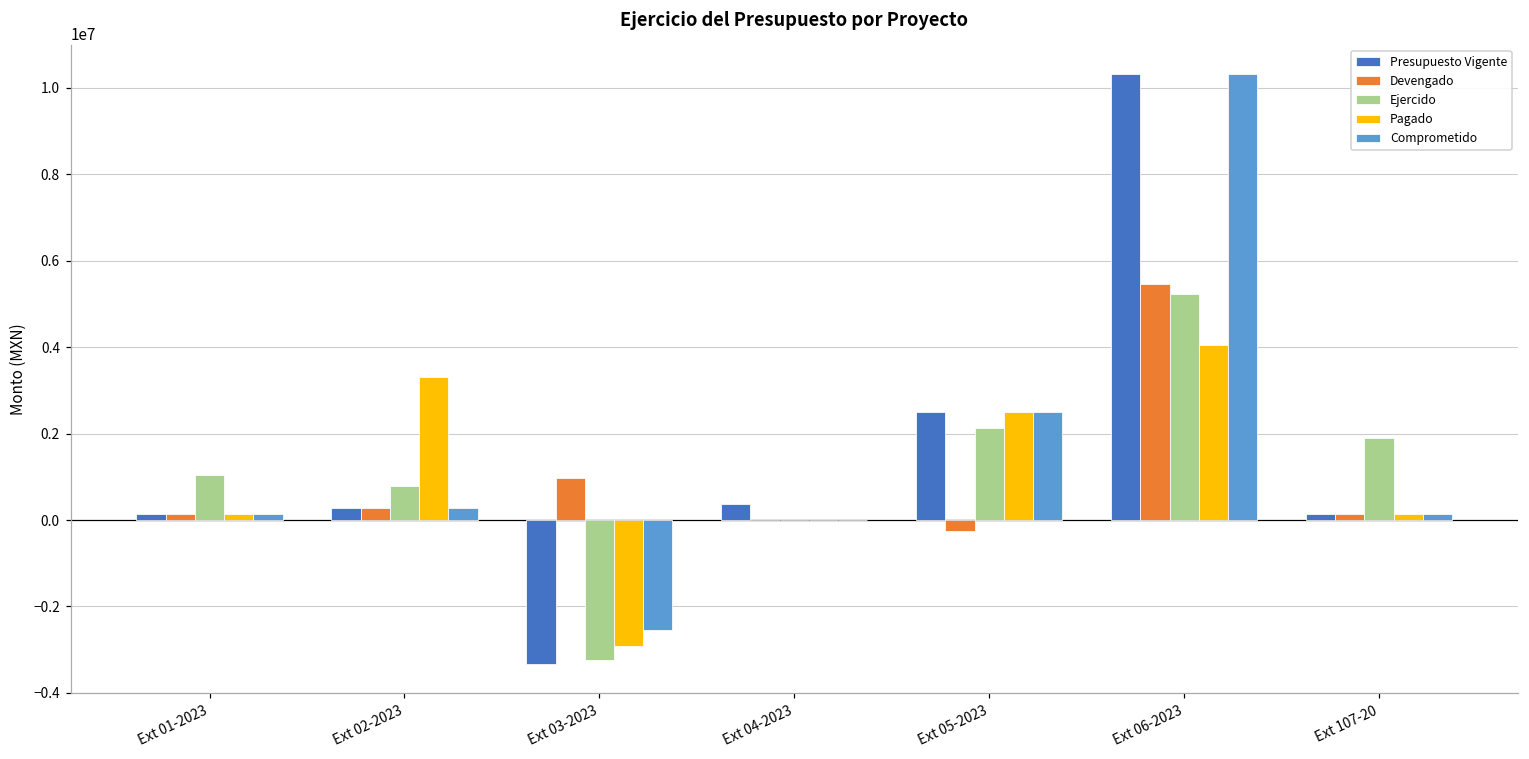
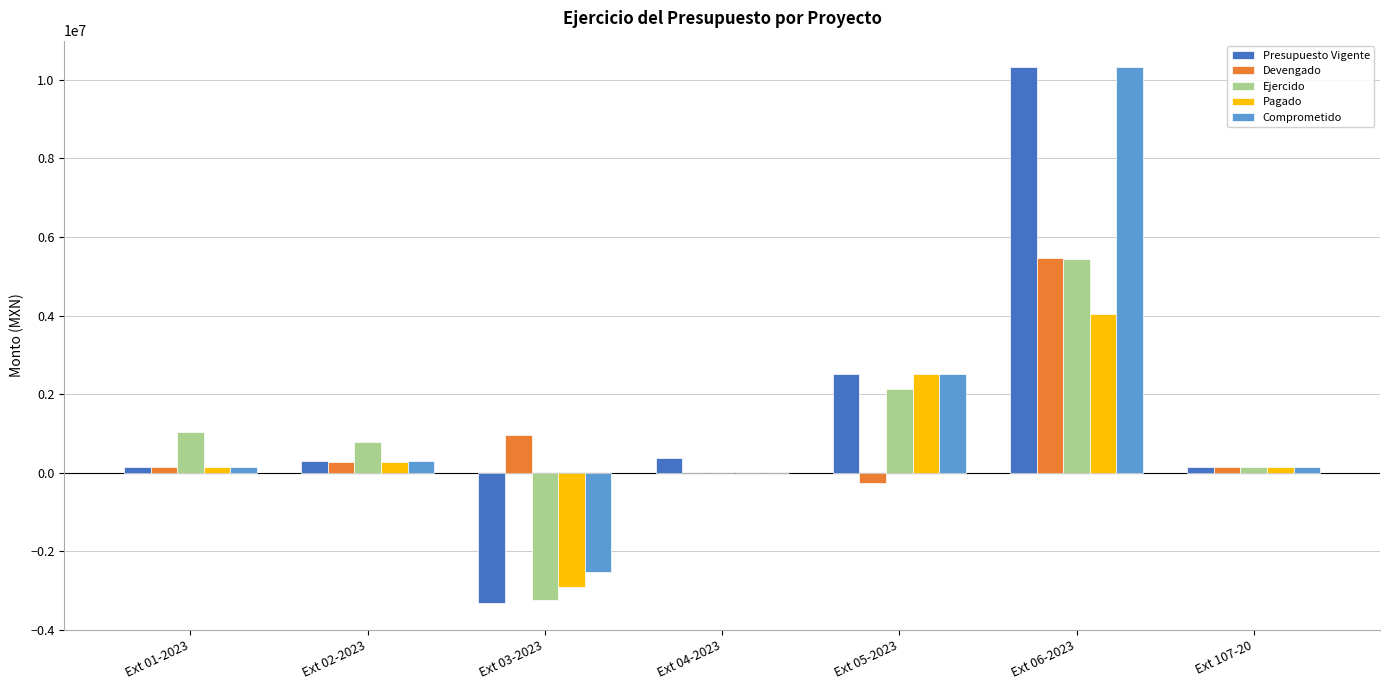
Pagado, Ext 02-2023: 3300000 -> 300000
Ejercido, Ext 06-2023: 5200000 -> 5400000
Ejercido, Ext 107-20: 1900000 -> 100000
